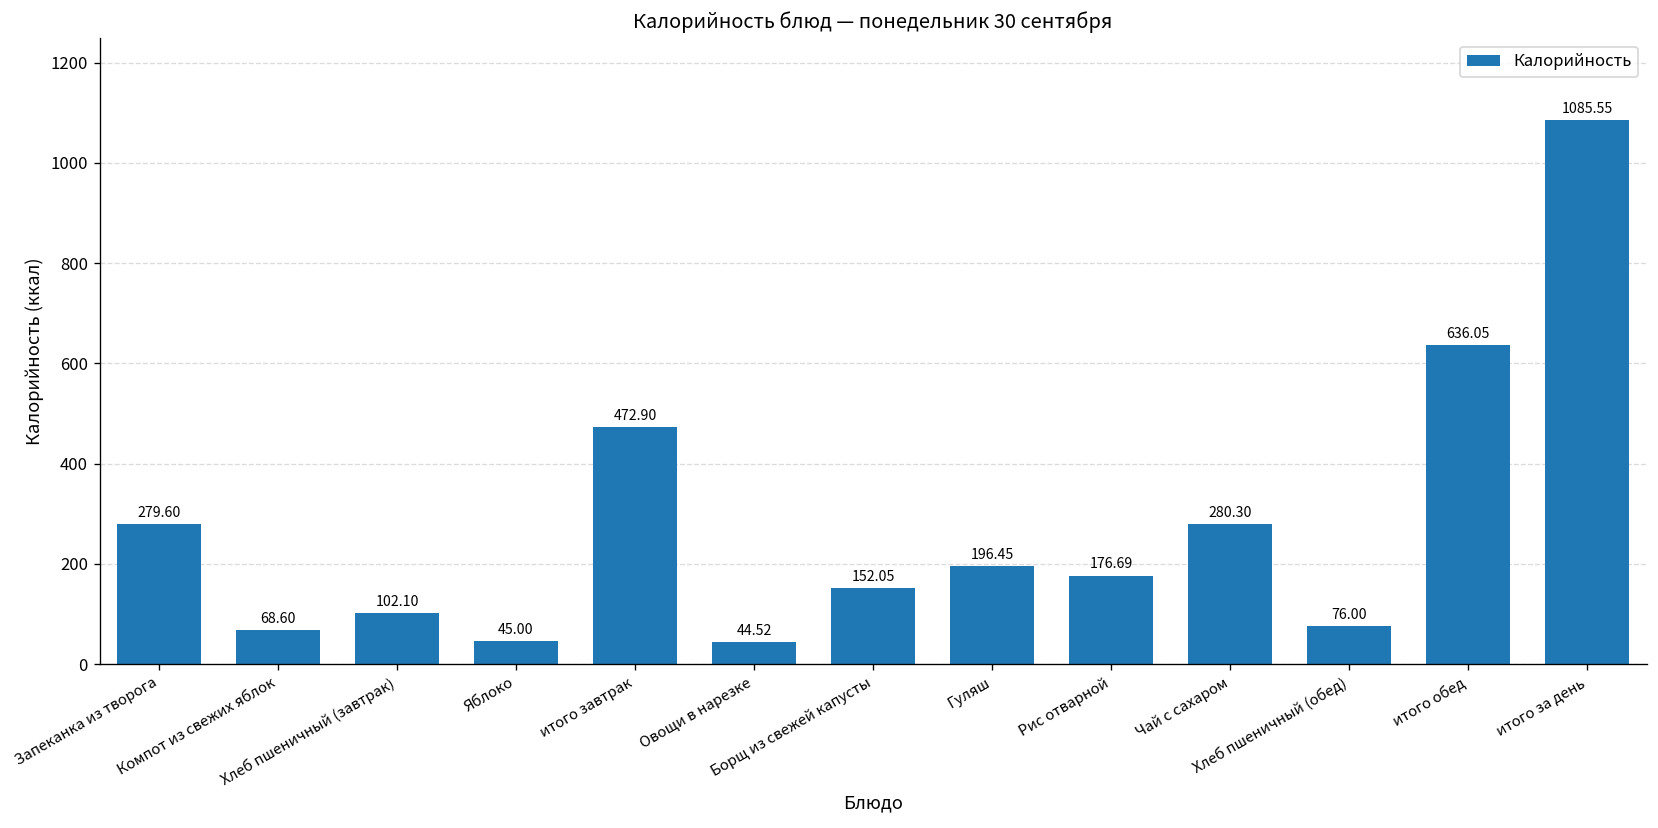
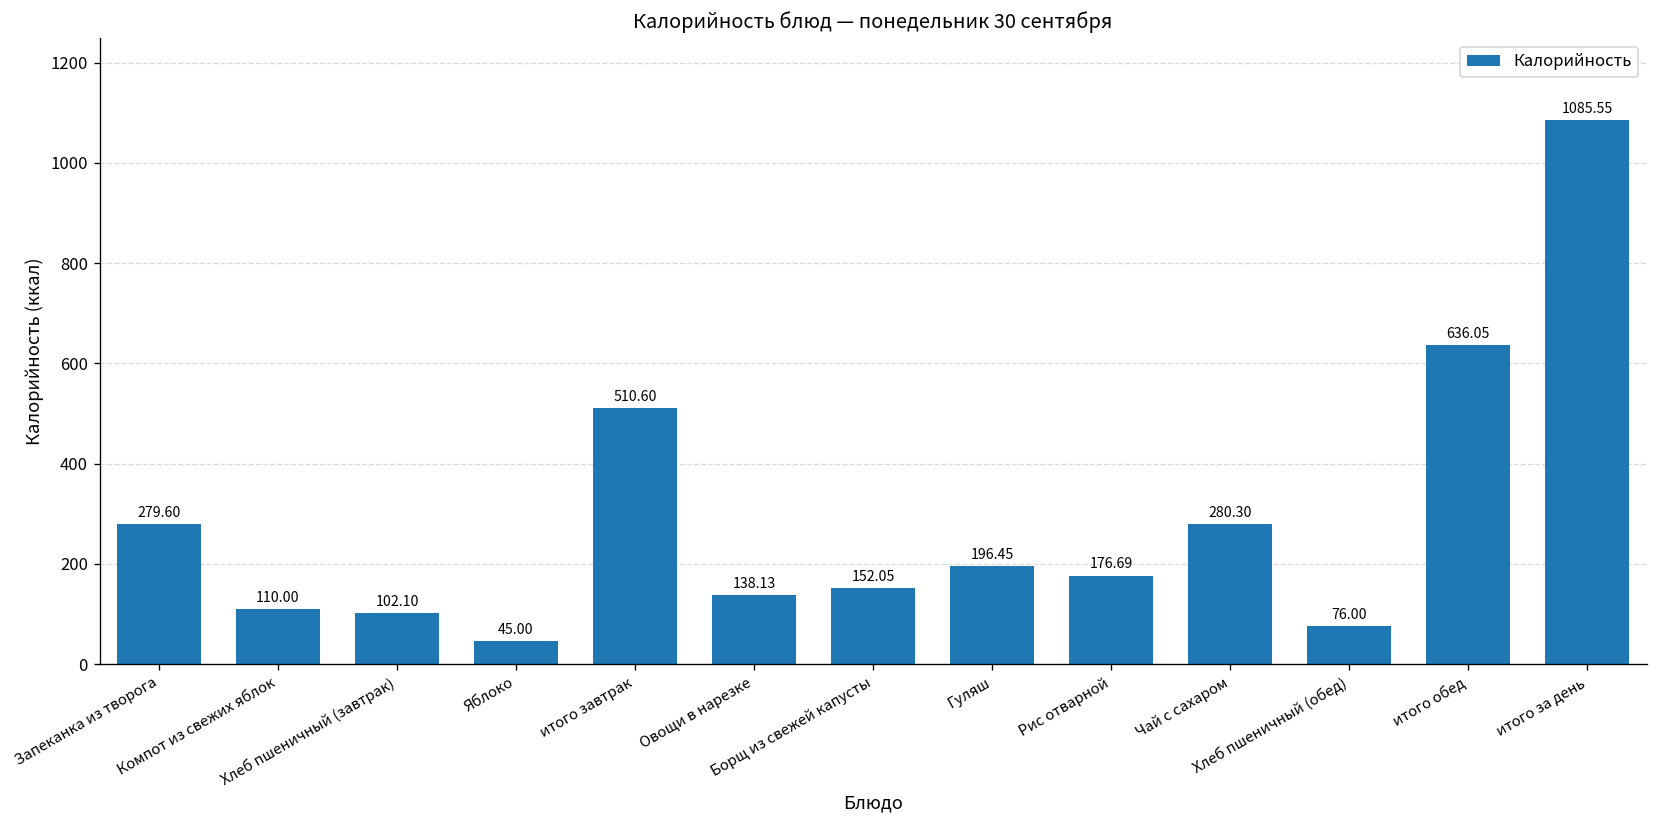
Компот из свежих яблок: 68.60 -> 110.00
итого завтрак: 472.90 -> 510.60
Овощи в нарезке: 44.52 -> 138.13
